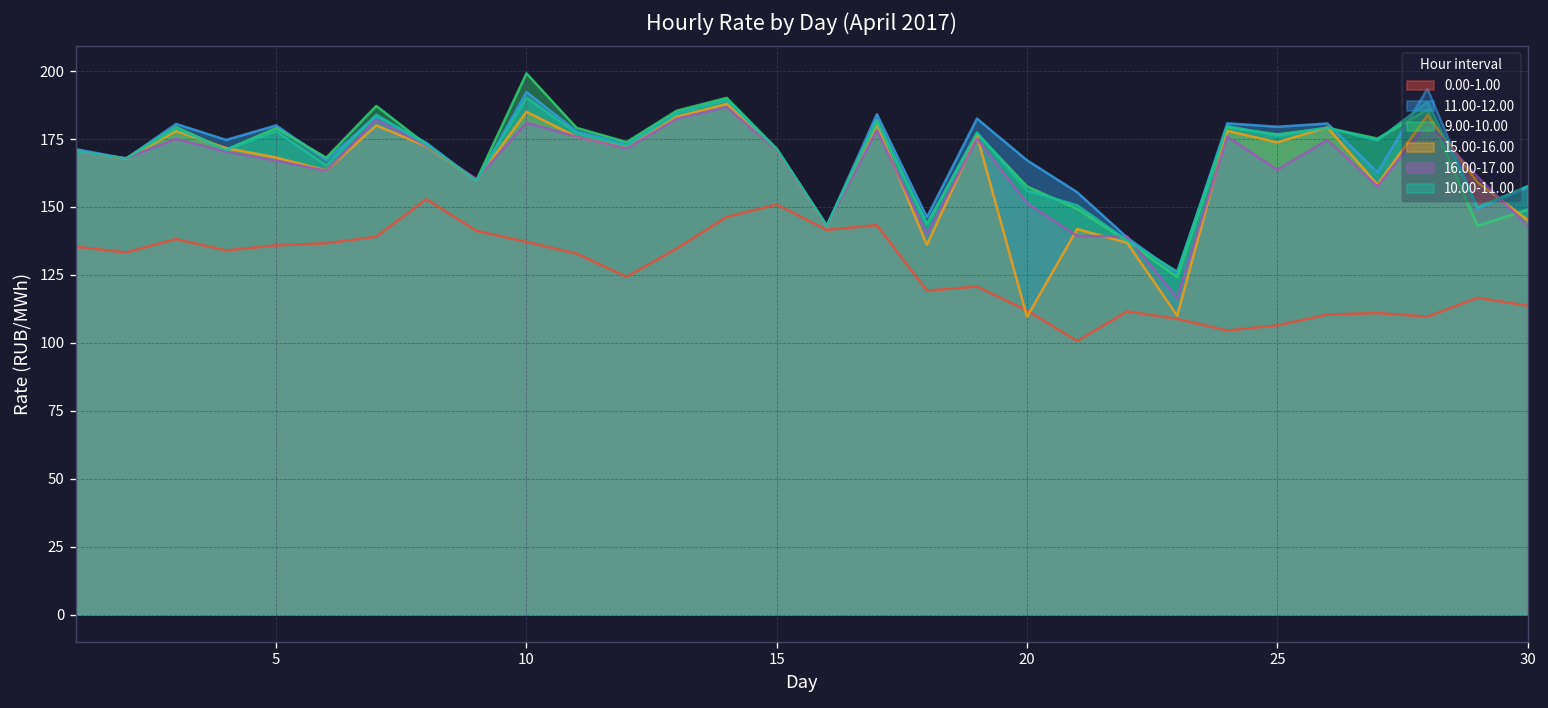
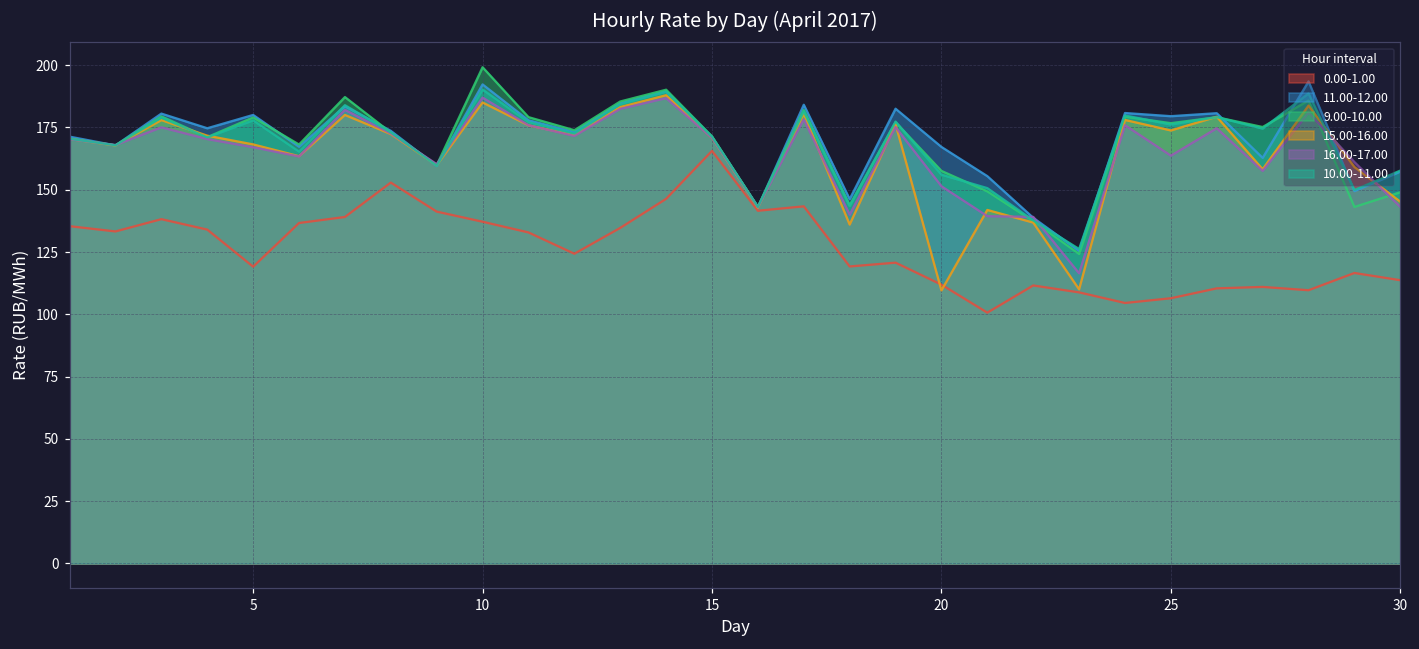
0.00-1.00, 5: 136 -> 119
16.00-17.00, 10: 181 -> 187
0.00-1.00, 15: 151 -> 166
